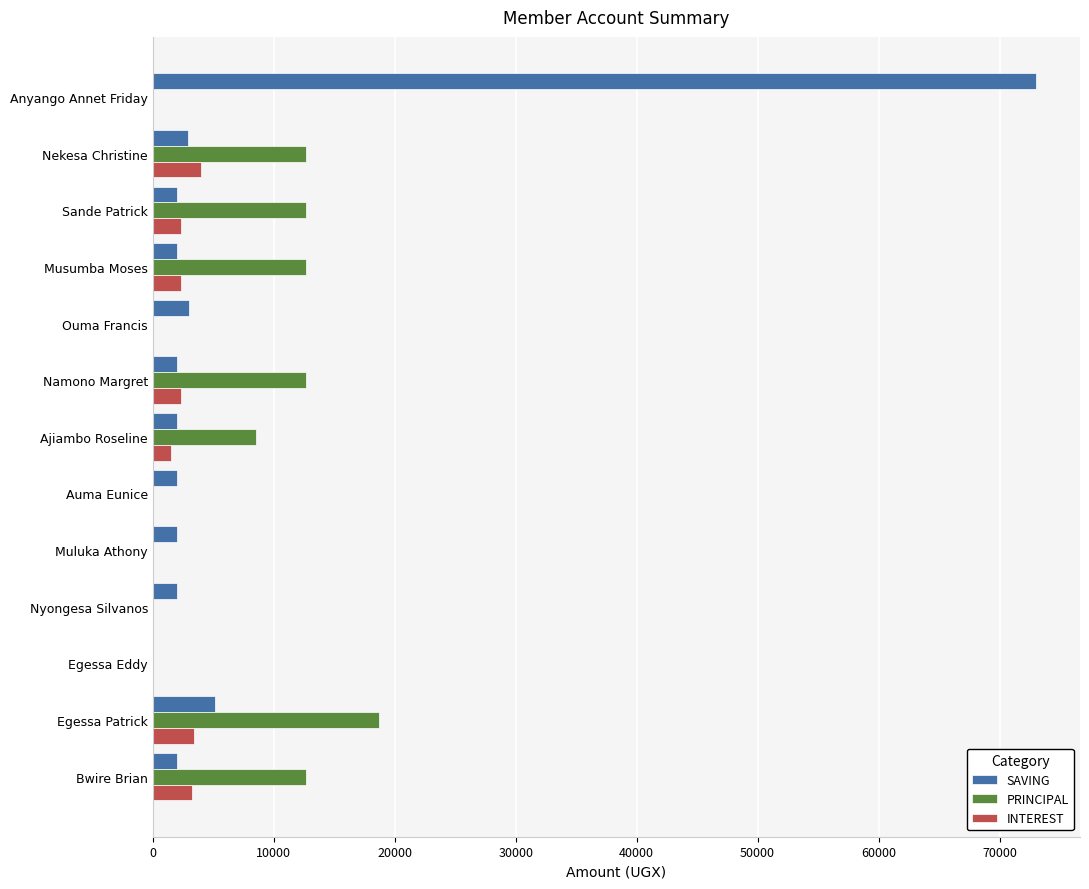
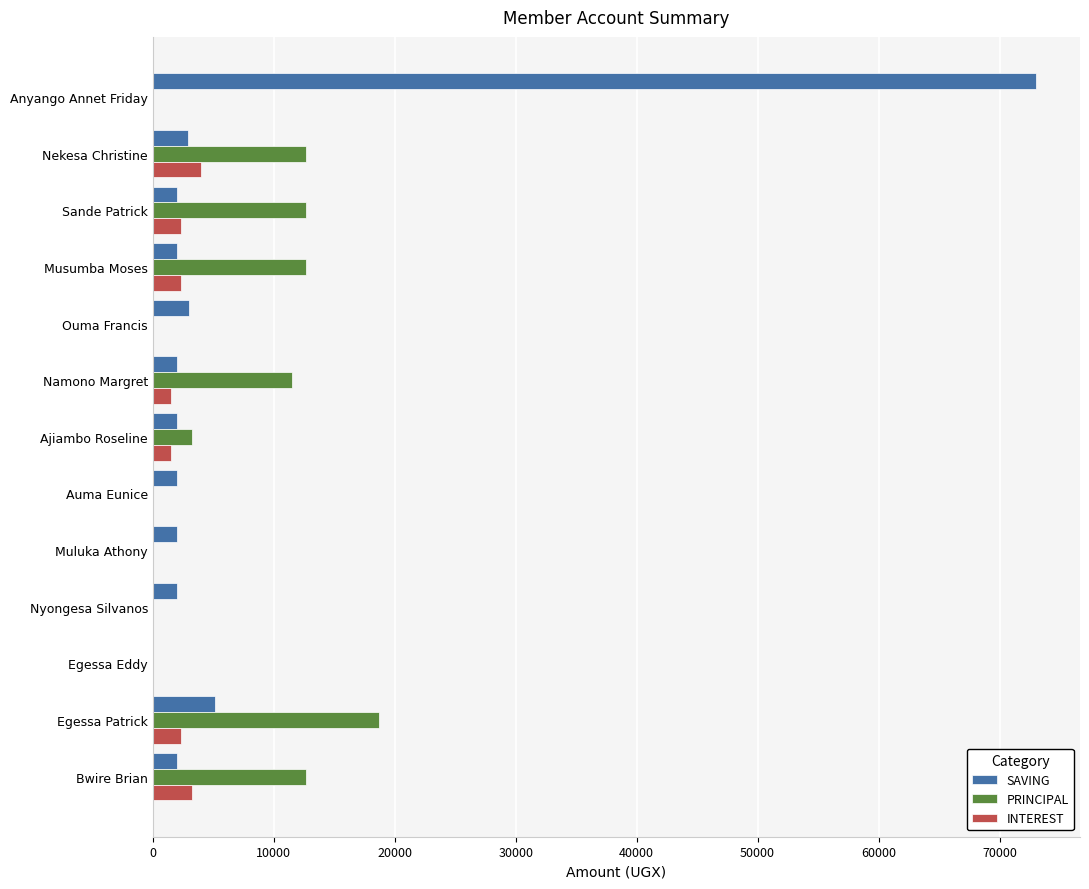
PRINCIPAL, Namono Margret: 12700 -> 11500
INTEREST, Namono Margret: 2300 -> 1500
PRINCIPAL, Ajiambo Roseline: 8500 -> 3200
INTEREST, Egessa Patrick: 3400 -> 2300
